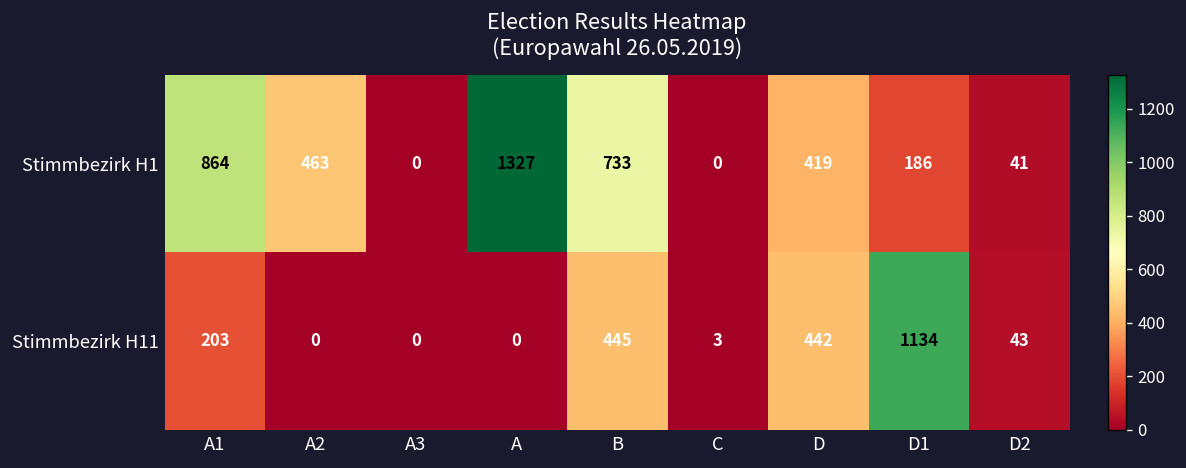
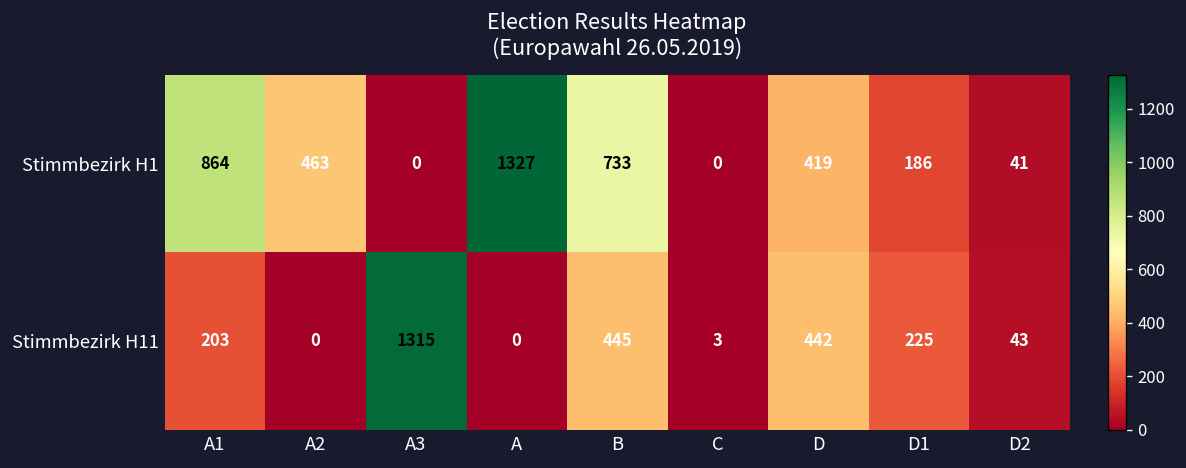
Stimmbezirk H11, A3: 0 -> 1315
Stimmbezirk H11, D1: 1134 -> 225
